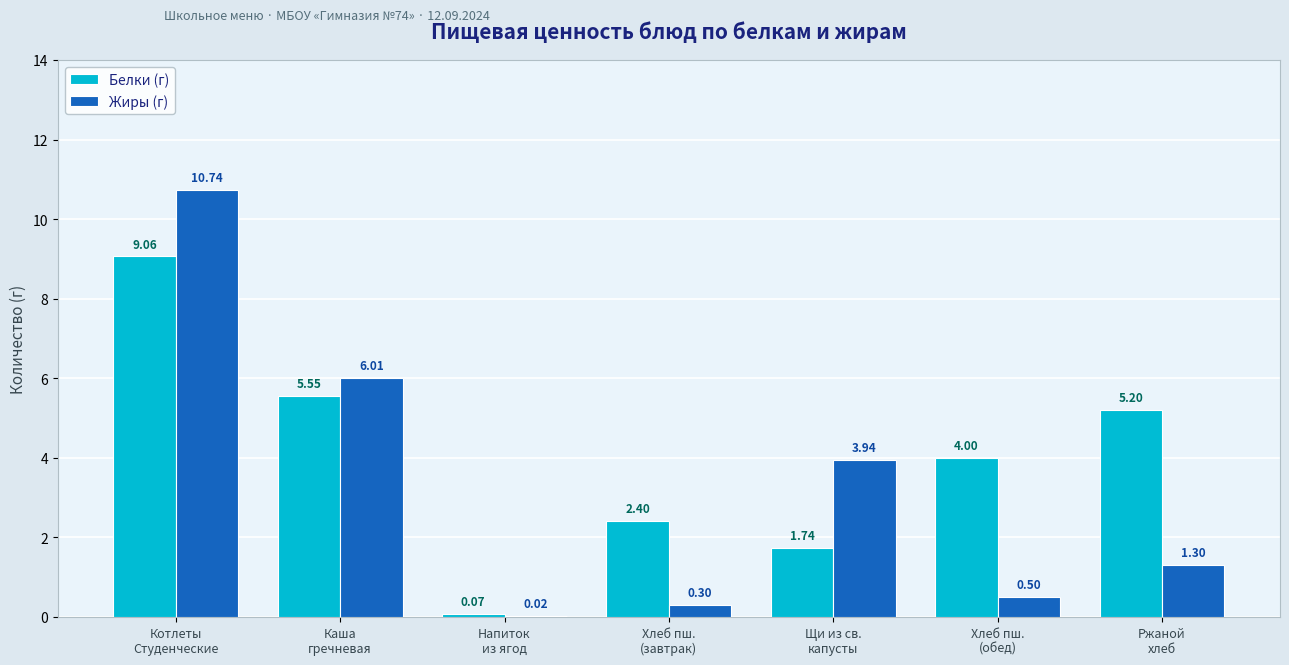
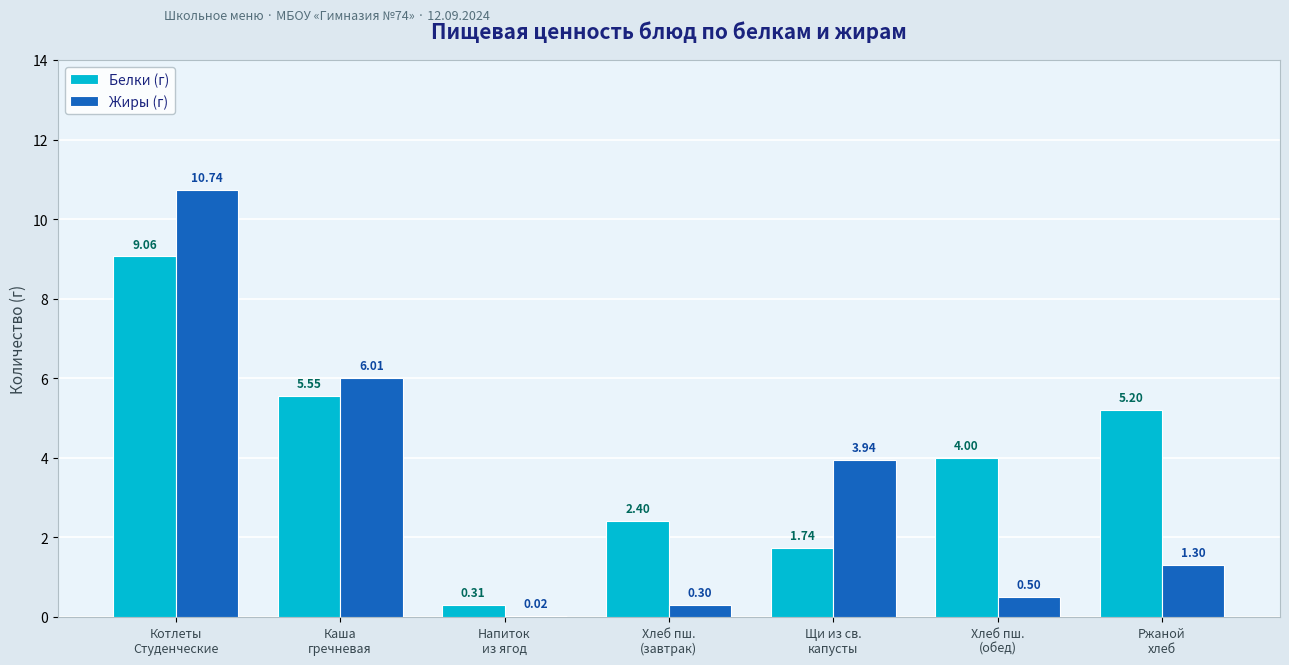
Белки (г), Напиток из ягод: 0.07 -> 0.31
